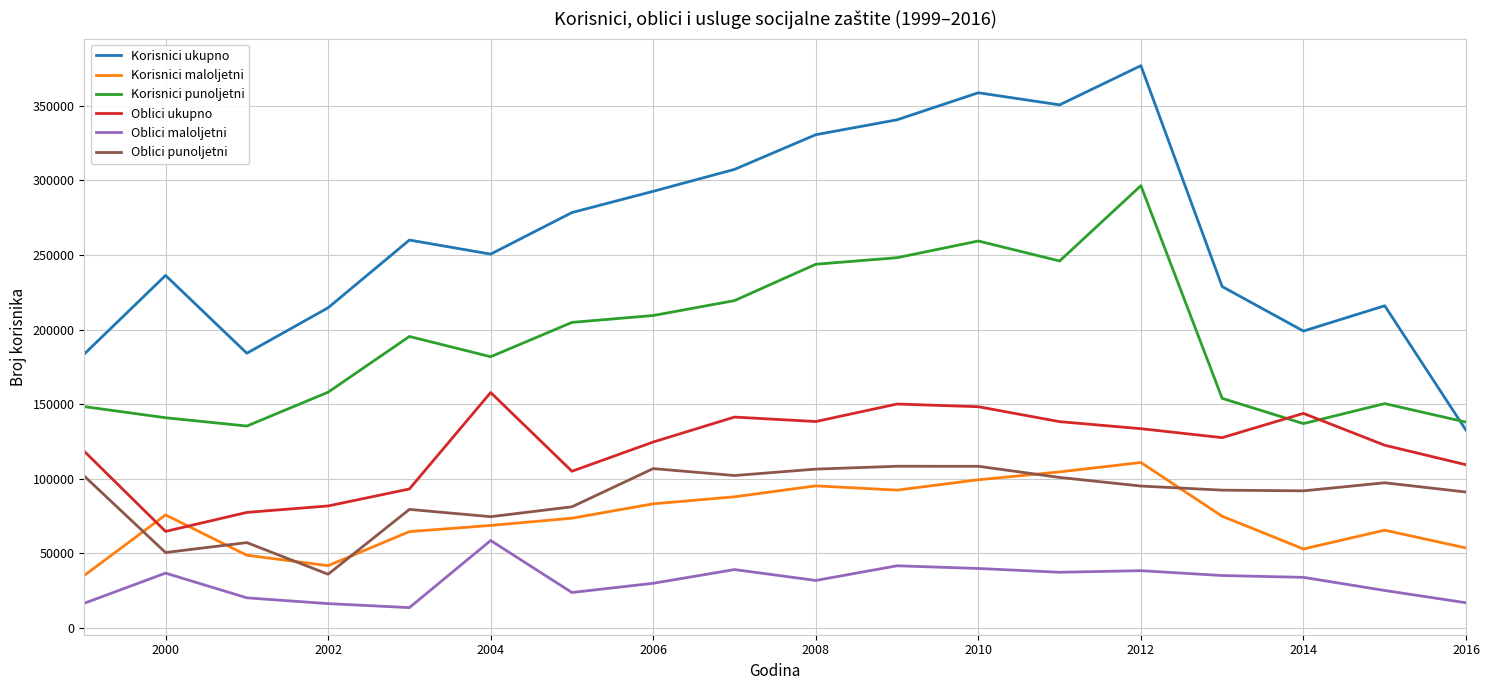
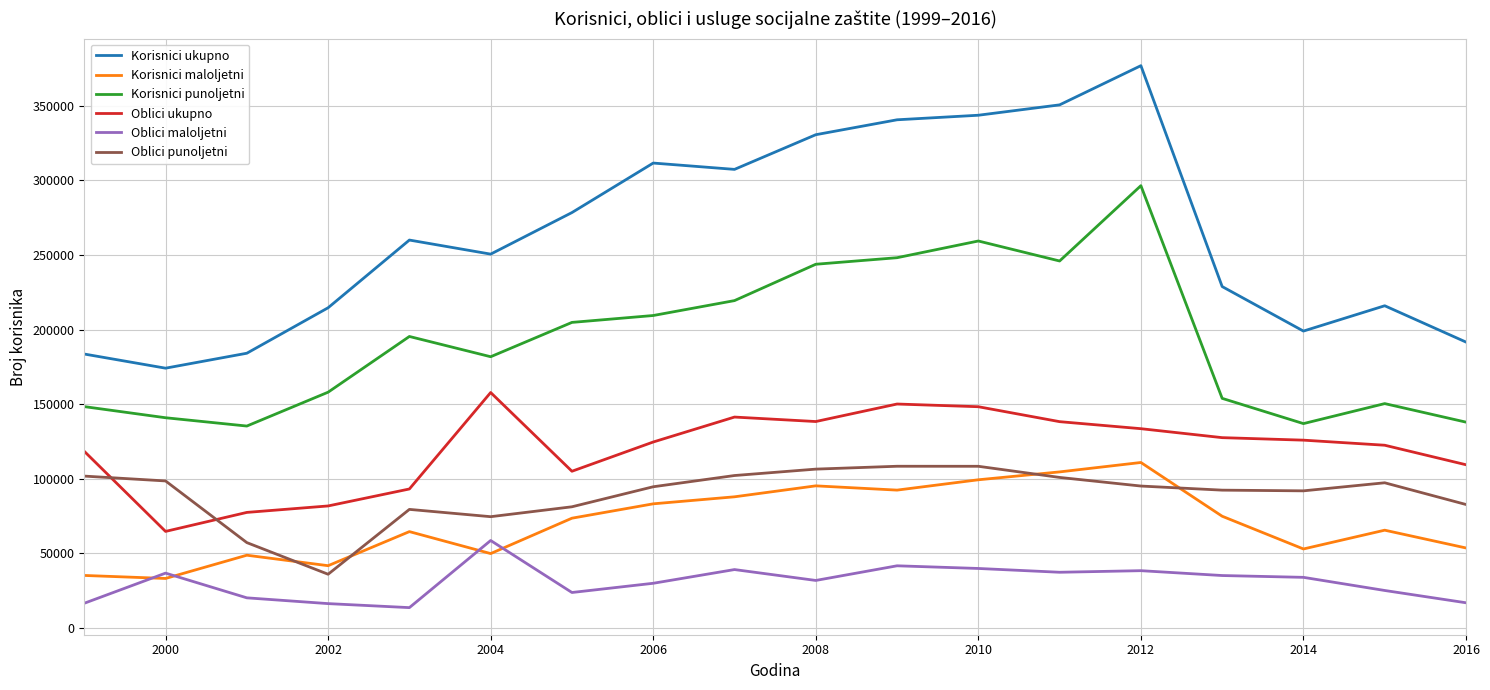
Korisnici ukupno, 2000: 236000 -> 174000
Korisnici maloljetni, 2000: 76000 -> 33000
Oblici punoljetni, 2000: 51000 -> 99000
Korisnici maloljetni, 2004: 69000 -> 50000
Korisnici ukupno, 2006: 293000 -> 312000
Oblici punoljetni, 2006: 107000 -> 95000
Korisnici ukupno, 2010: 359000 -> 344000
Oblici ukupno, 2014: 144000 -> 126000
Korisnici ukupno, 2016: 133000 -> 192000
Oblici punoljetni, 2016: 91000 -> 83000
